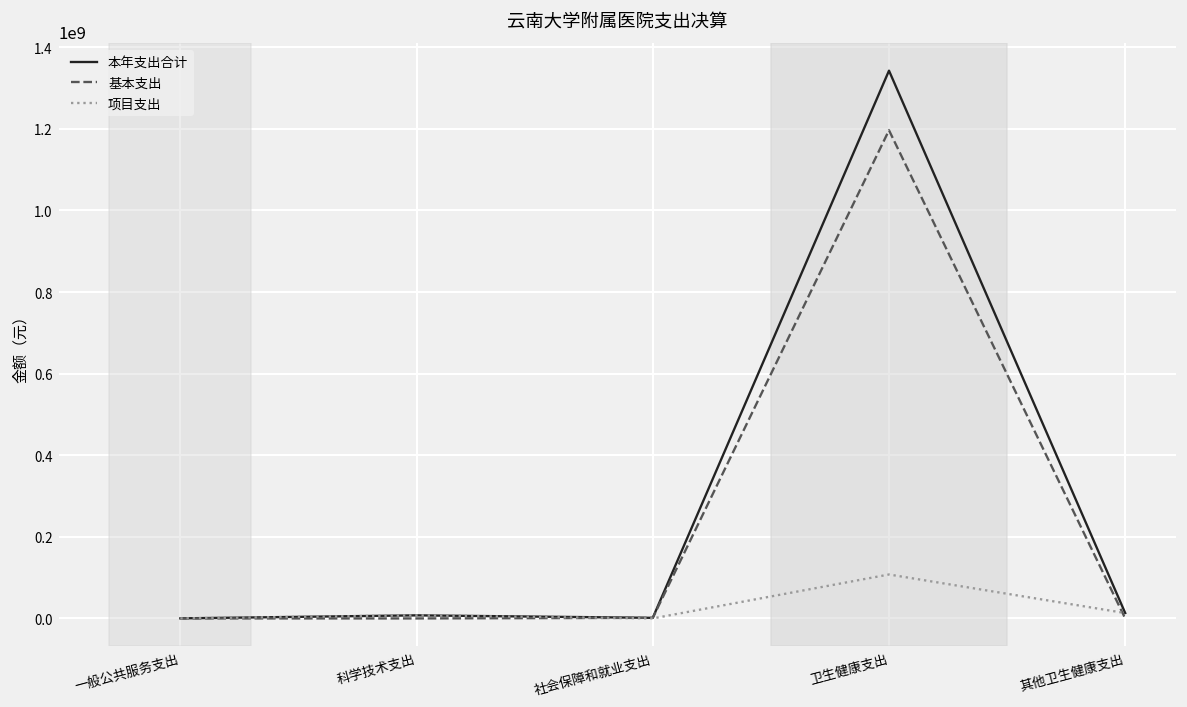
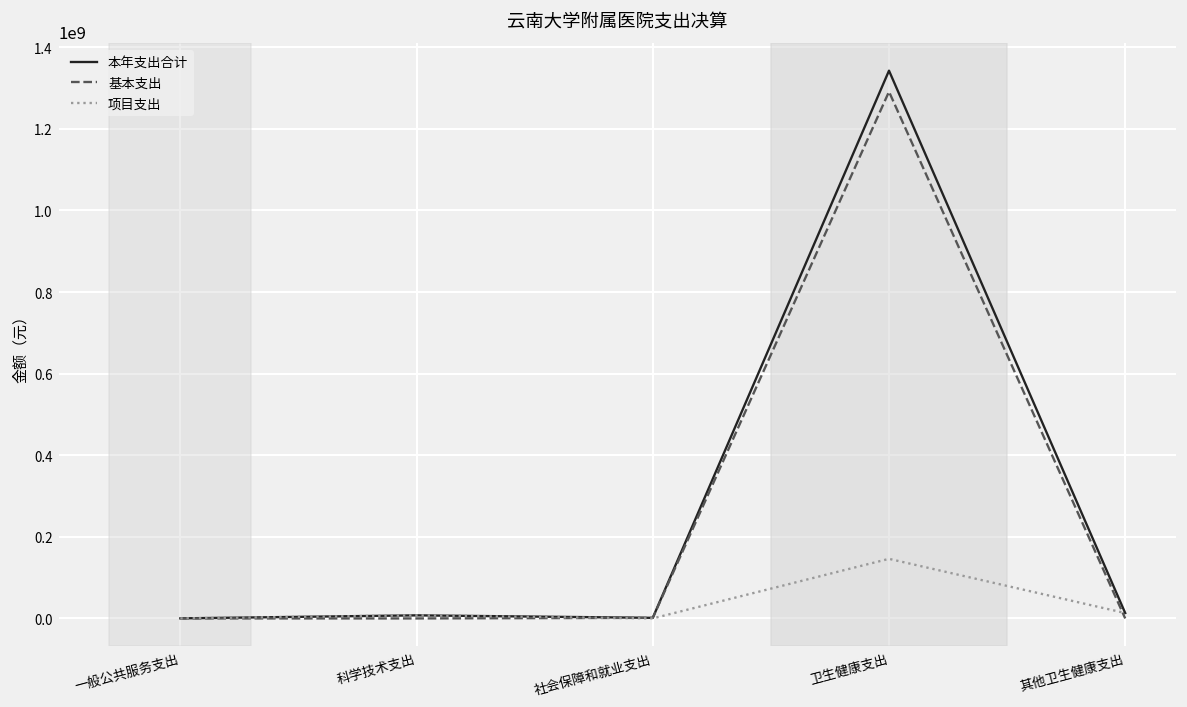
基本支出, 卫生健康支出: 1200000000 -> 1290000000
项目支出, 卫生健康支出: 110000000 -> 150000000
